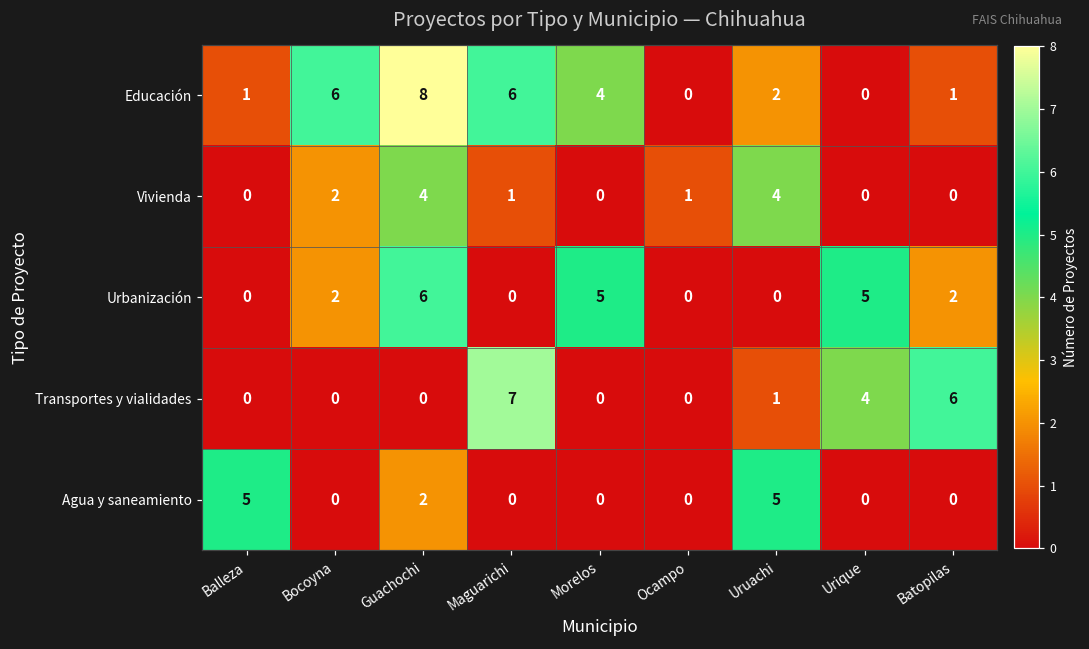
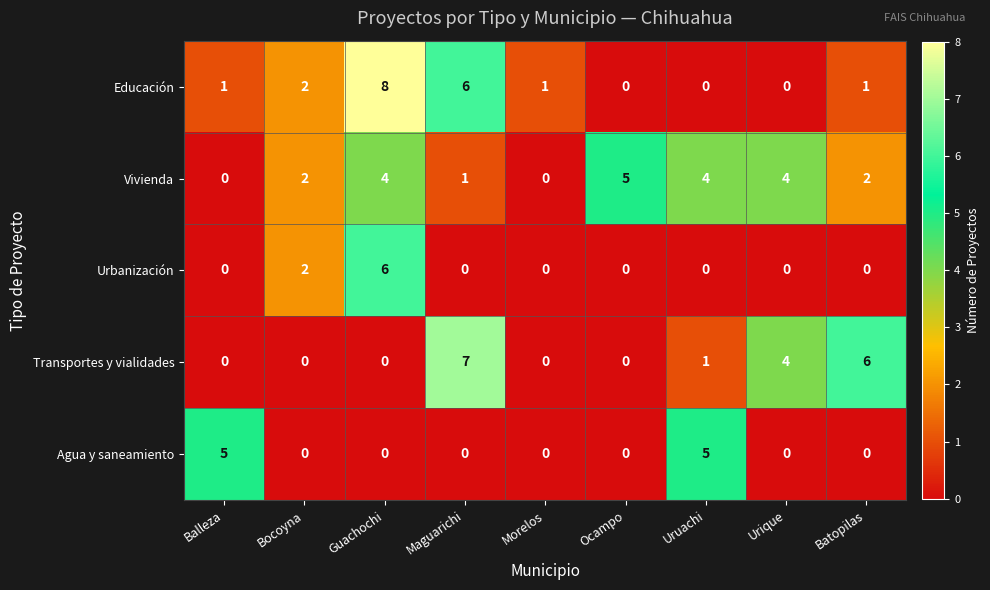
Educación, Bocoyna: 6 -> 2
Educación, Morelos: 4 -> 1
Educación, Uruachi: 2 -> 0
Vivienda, Ocampo: 1 -> 5
Vivienda, Urique: 0 -> 4
Vivienda, Batopilas: 0 -> 2
Urbanización, Morelos: 5 -> 0
Urbanización, Urique: 5 -> 0
Urbanización, Batopilas: 2 -> 0
Agua y saneamiento, Guachochi: 2 -> 0
